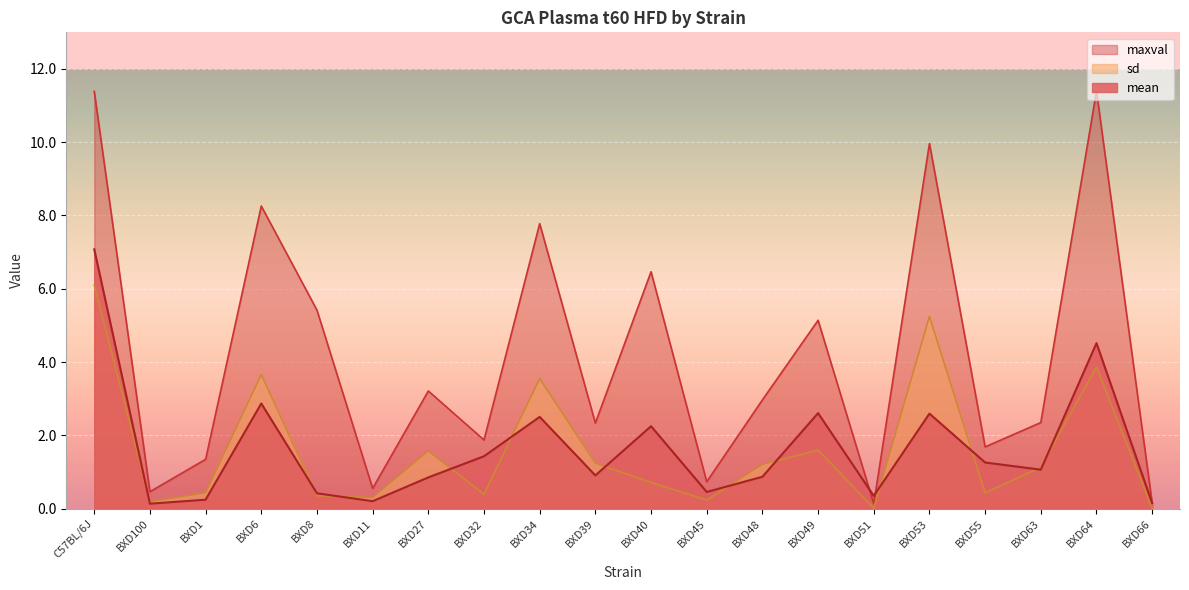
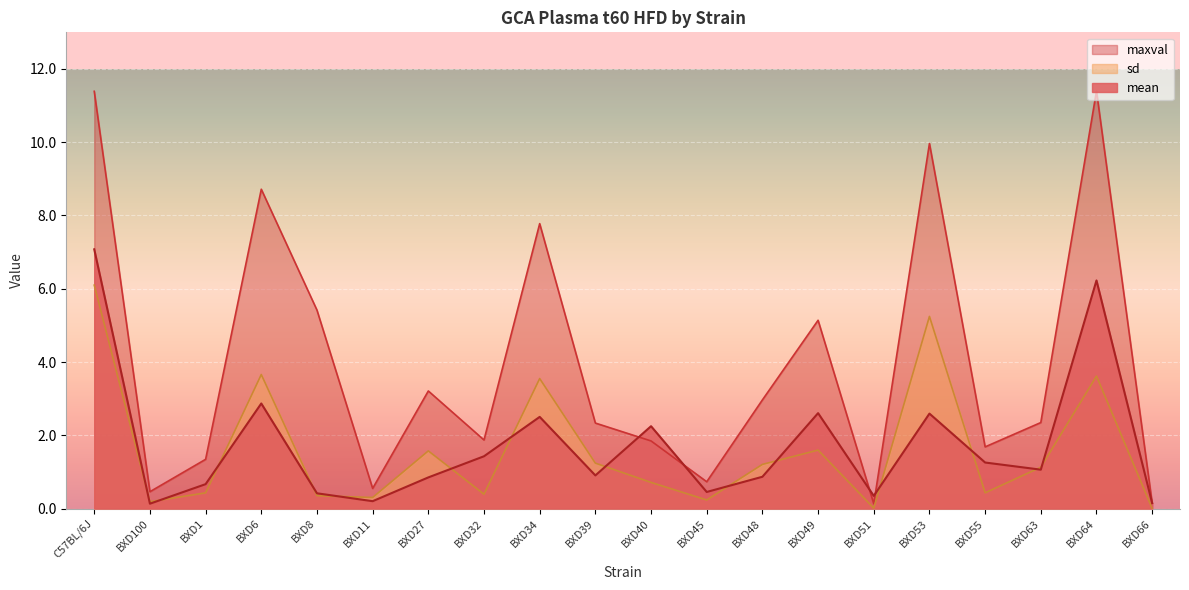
mean, BXD1: 0.2 -> 0.7
maxval, BXD6: 8.3 -> 8.7
maxval, BXD40: 6.5 -> 1.8
sd, BXD64: 3.9 -> 3.6
mean, BXD64: 4.5 -> 6.2
